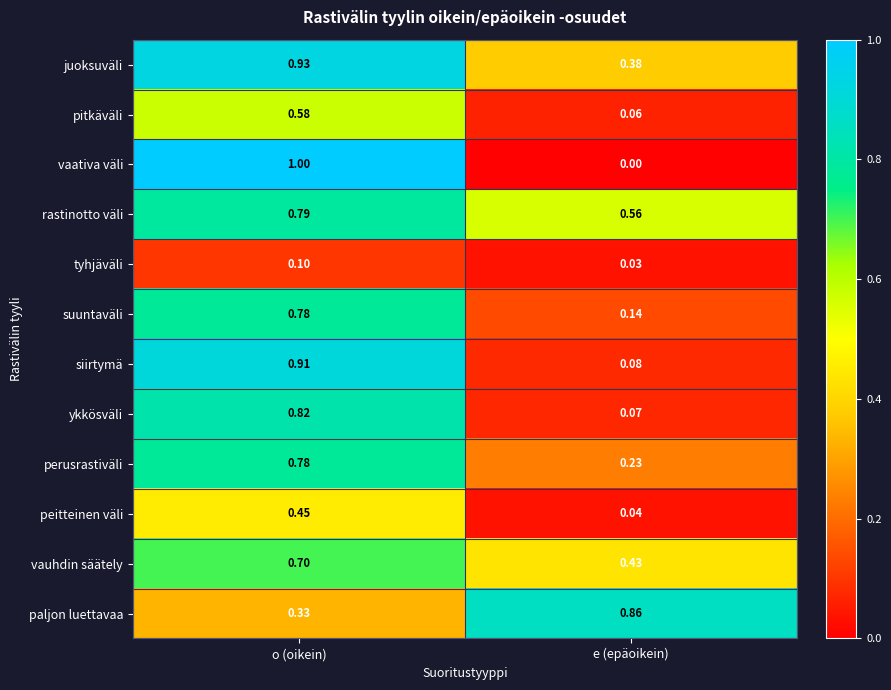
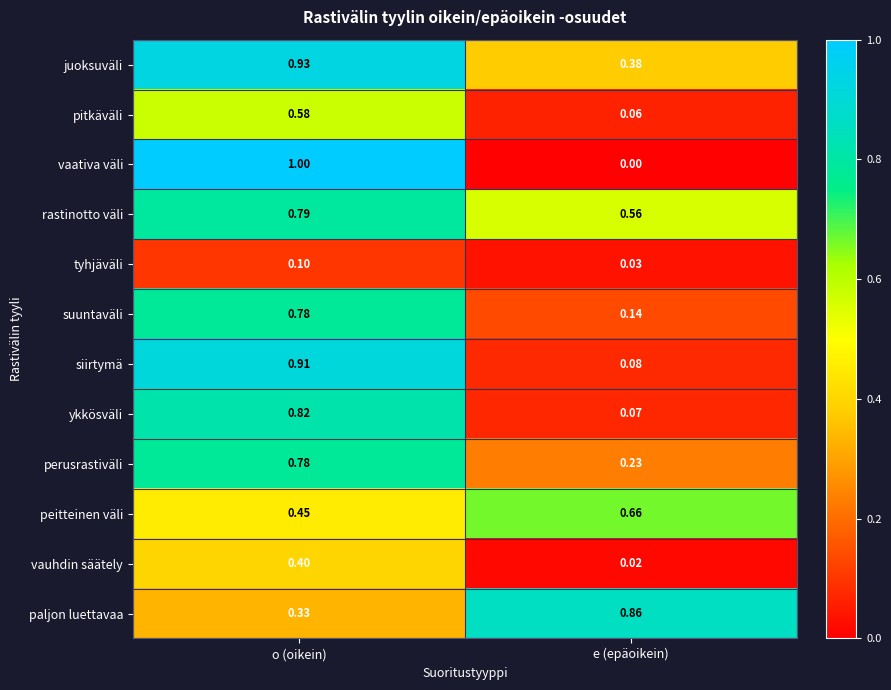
peitteinen väli, e (epäoikein): 0.04 -> 0.66
vauhdin säätely, o (oikein): 0.70 -> 0.40
vauhdin säätely, e (epäoikein): 0.43 -> 0.02
